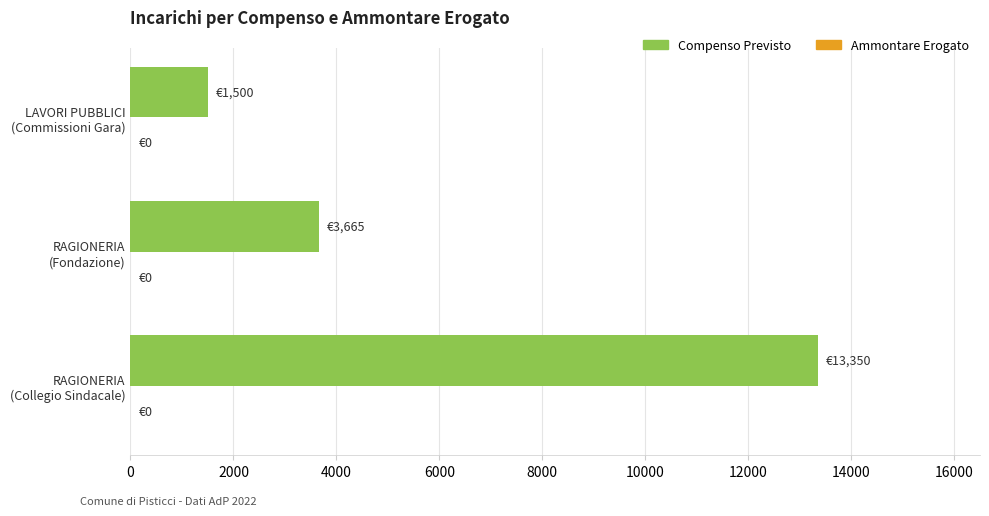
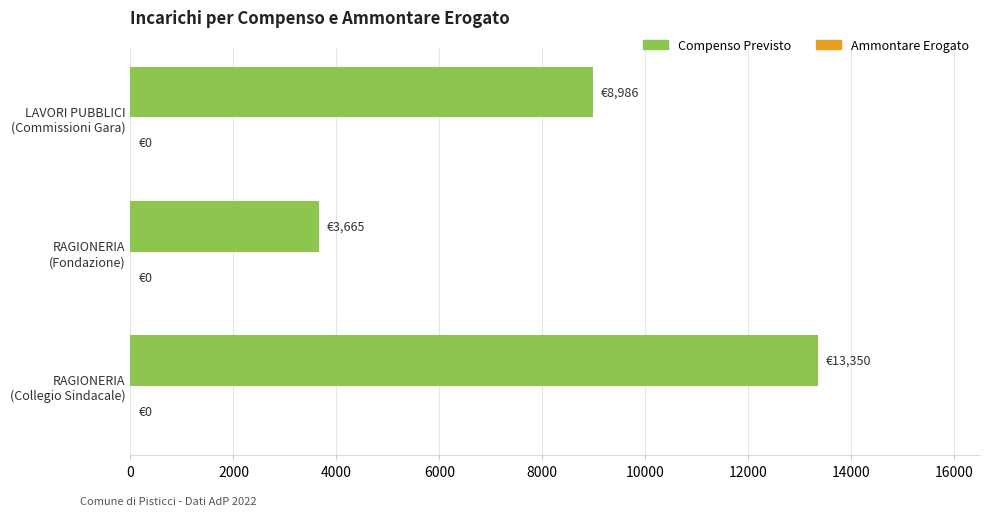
Compenso Previsto, LAVORI PUBBLICI (Commissioni Gara): €1,500 -> €8,986
